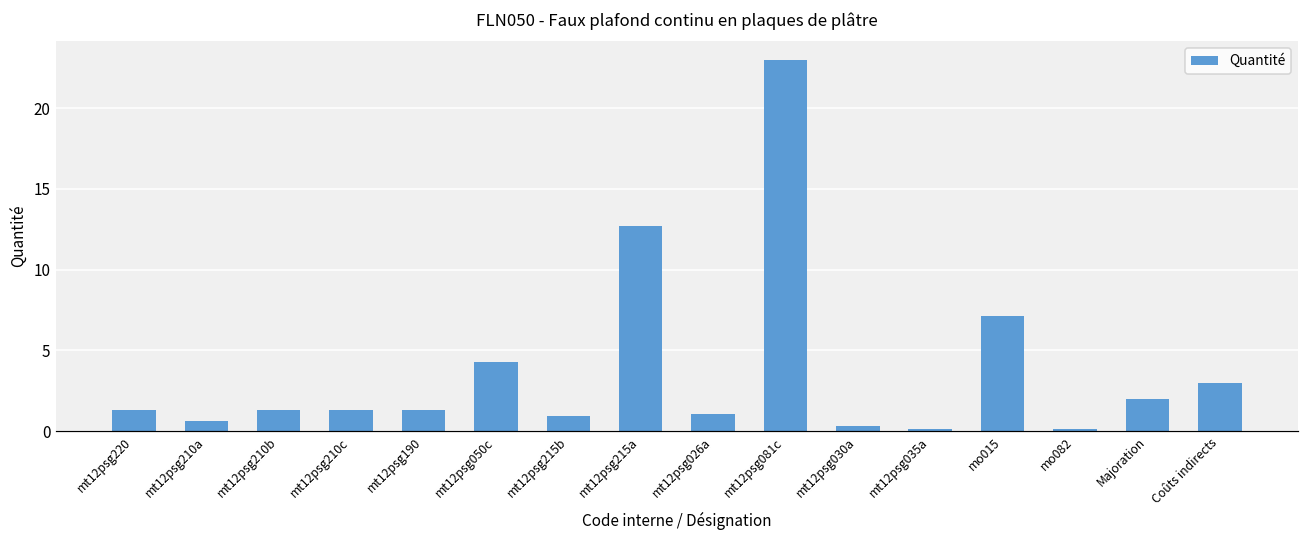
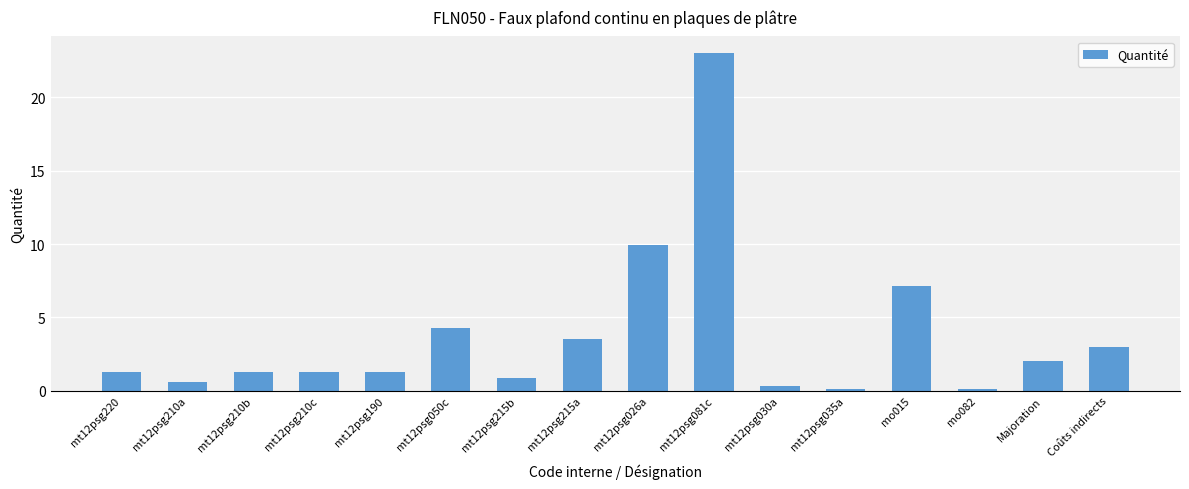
mt12psg215a: 12.7 -> 3.5
mt12psg026a: 1.0 -> 9.9
